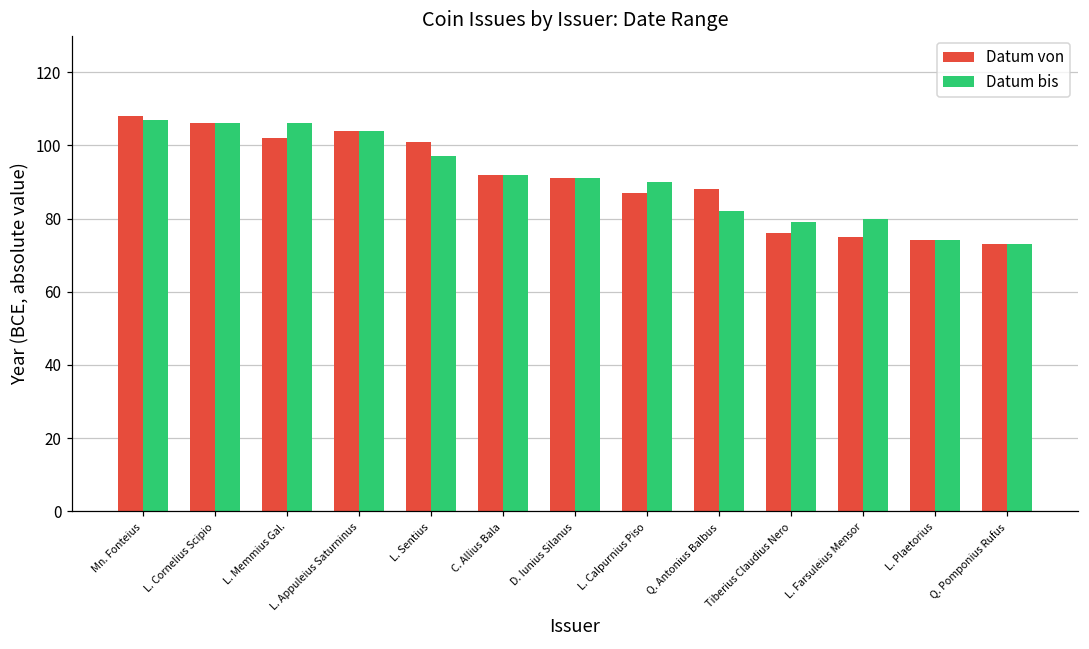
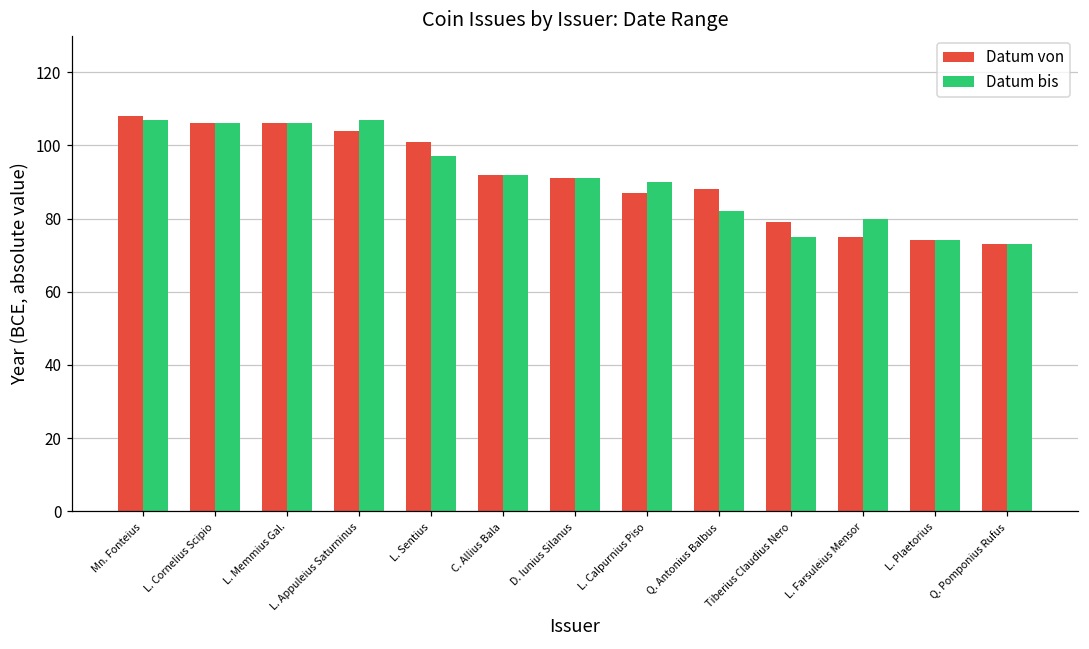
Datum von, L. Memmius Gal.: 102 -> 106
Datum bis, L. Appuleius Saturninus: 104 -> 107
Datum von, Tiberius Claudius Nero: 76 -> 79
Datum bis, Tiberius Claudius Nero: 79 -> 75
